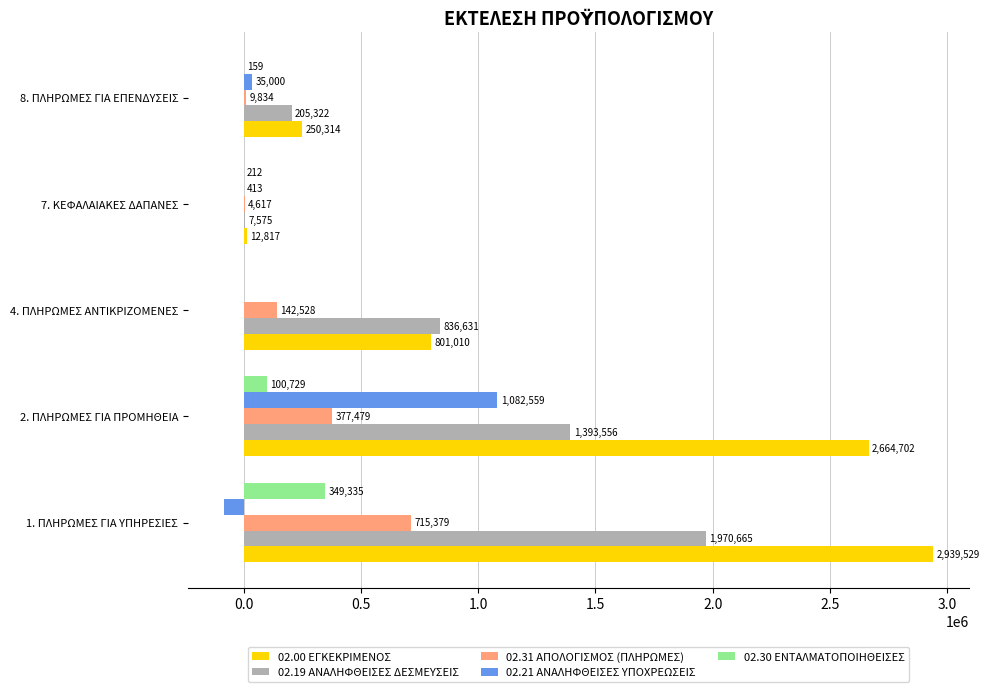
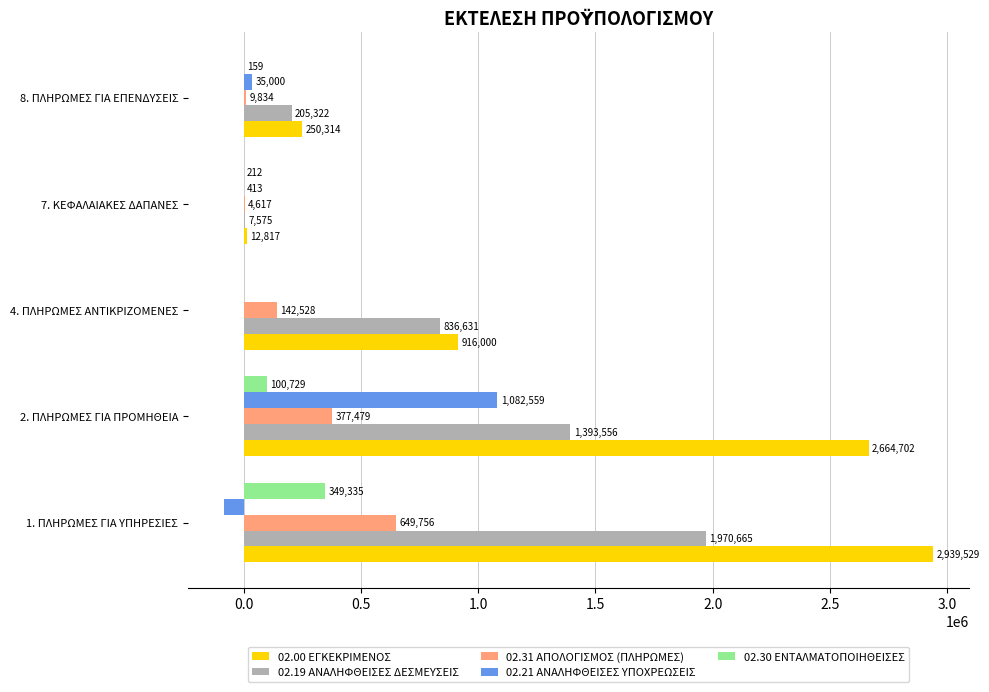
02.00 ΕΓΚΕΚΡΙΜΕΝΟΣ, 4. ΠΛΗΡΩΜΕΣ ΑΝΤΙΚΡΙΖΟΜΕΝΕΣ: 801,010 -> 916,000
02.31 ΑΠΟΛΟΓΙΣΜΟΣ (ΠΛΗΡΩΜΕΣ), 1. ΠΛΗΡΩΜΕΣ ΓΙΑ ΥΠΗΡΕΣΙΕΣ: 715,379 -> 649,756
